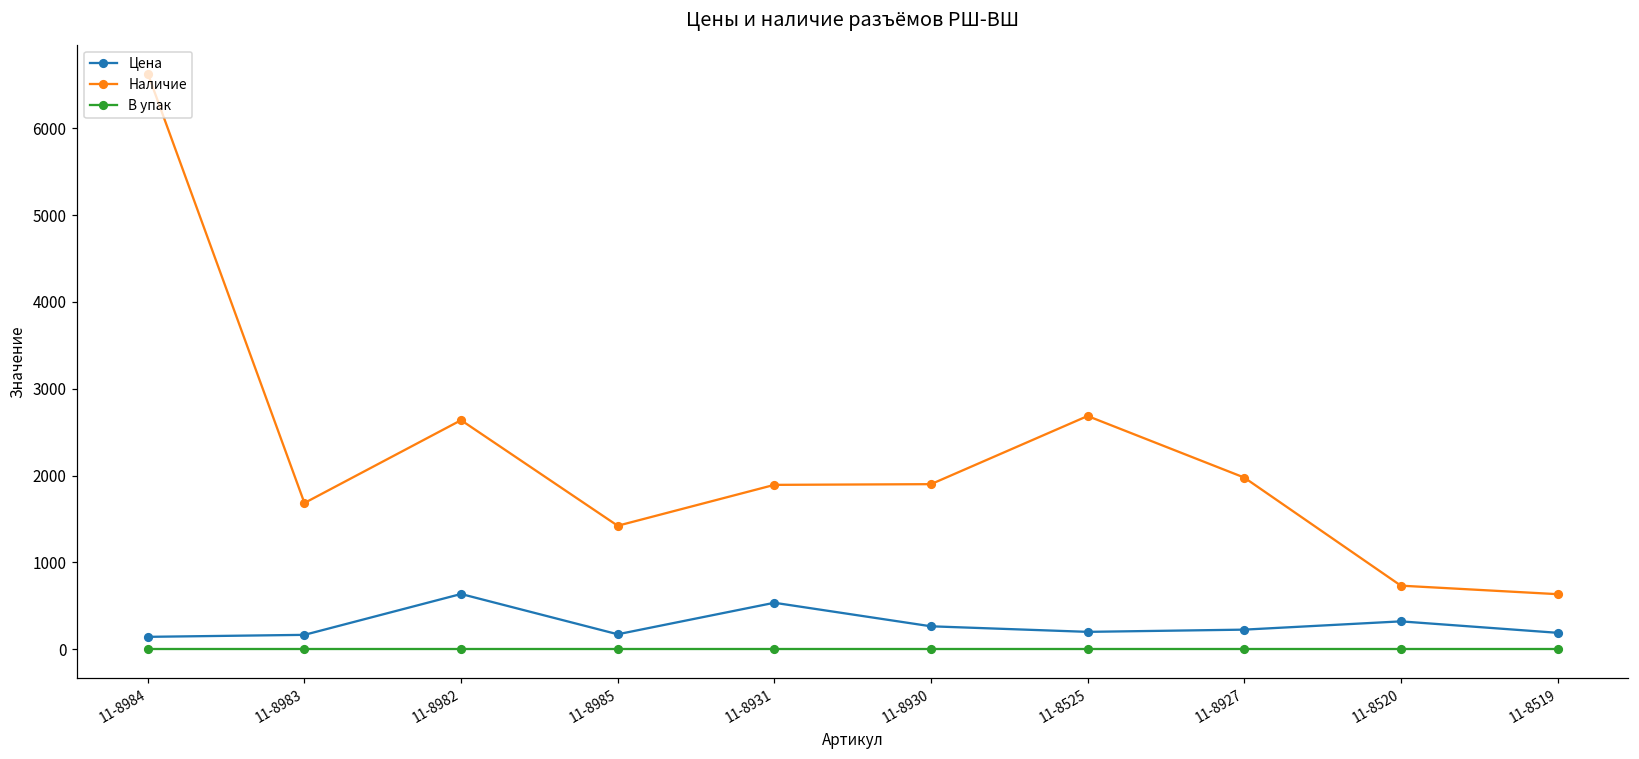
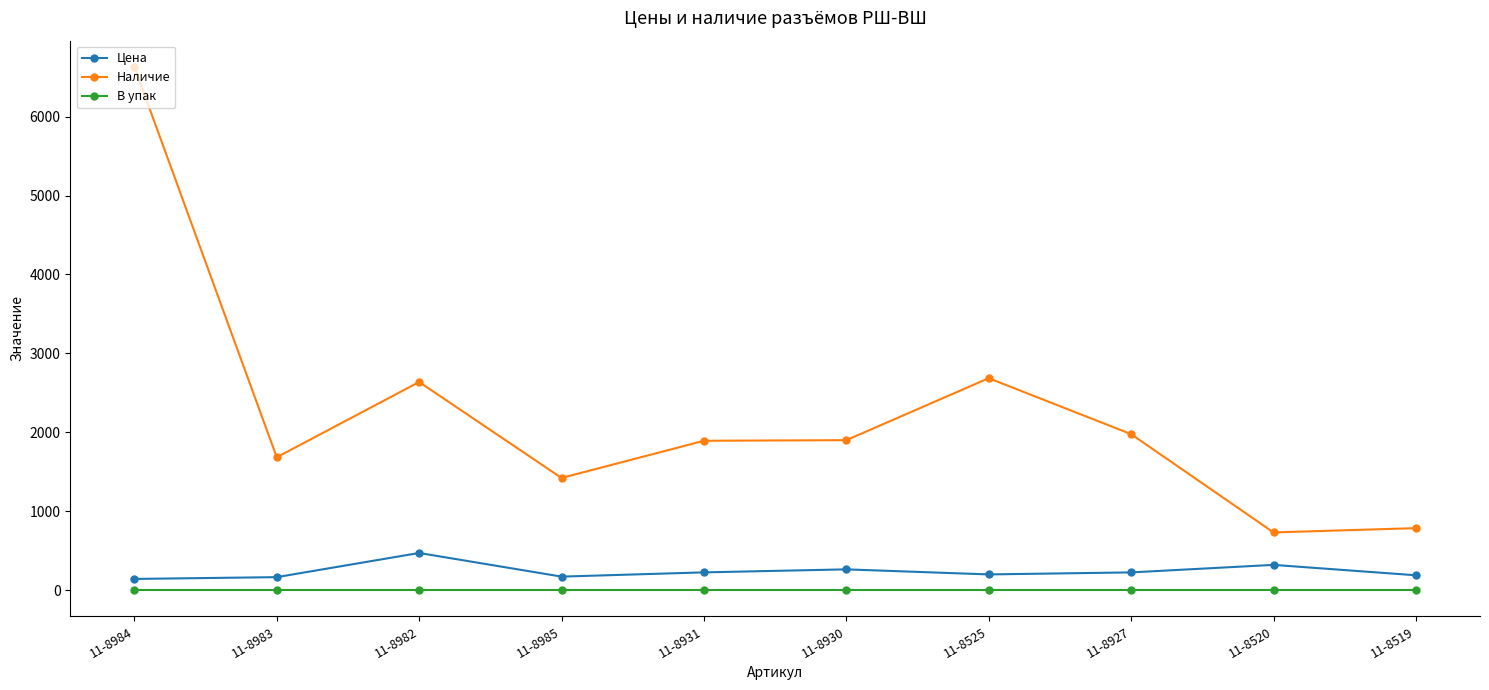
Цена, 11-8982: 600 -> 500
Цена, 11-8931: 500 -> 200
Наличие, 11-8519: 600 -> 800
